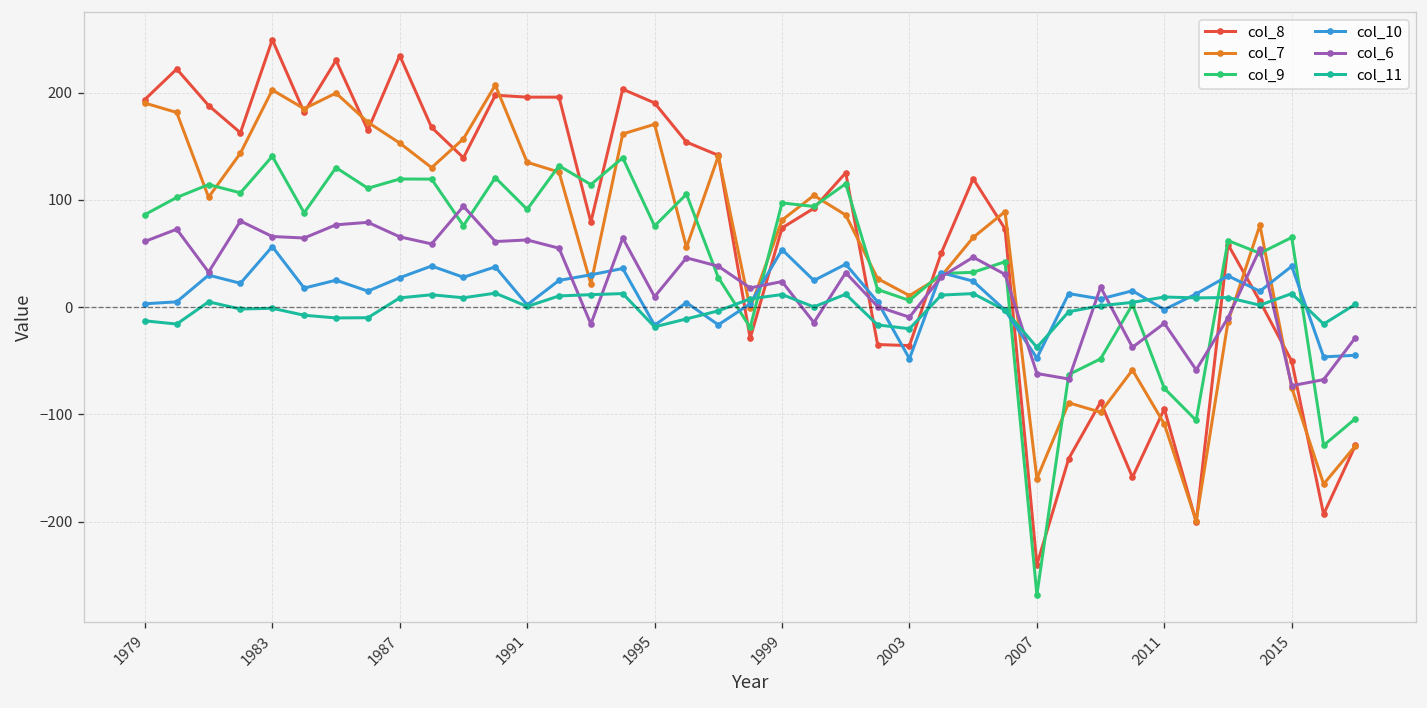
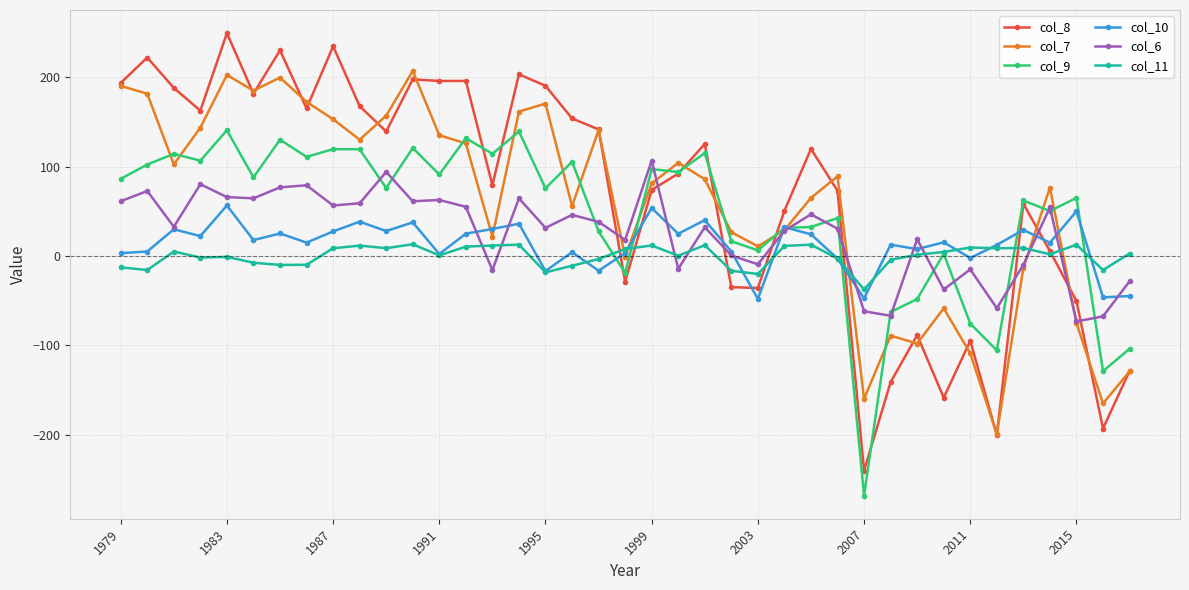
col_6, 1987: 70 -> 60
col_6, 1995: 10 -> 30
col_6, 1999: 20 -> 110
col_10, 2015: 40 -> 50
